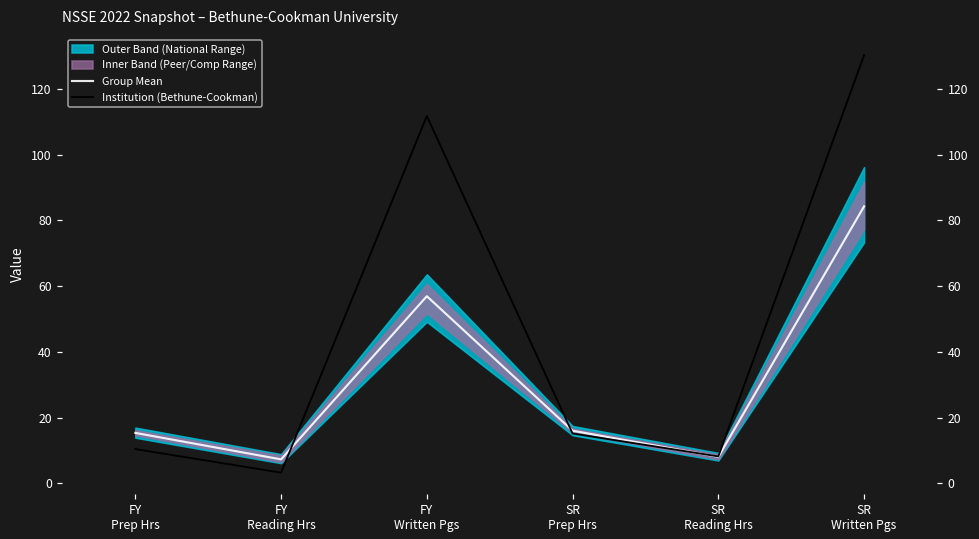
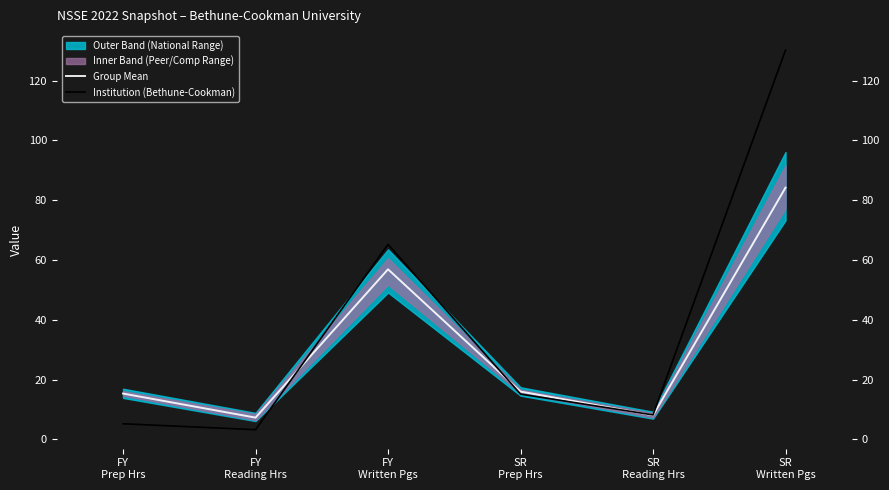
Institution (Bethune-Cookman), FY Prep Hrs: 10 -> 5
Institution (Bethune-Cookman), FY Written Pgs: 112 -> 65
